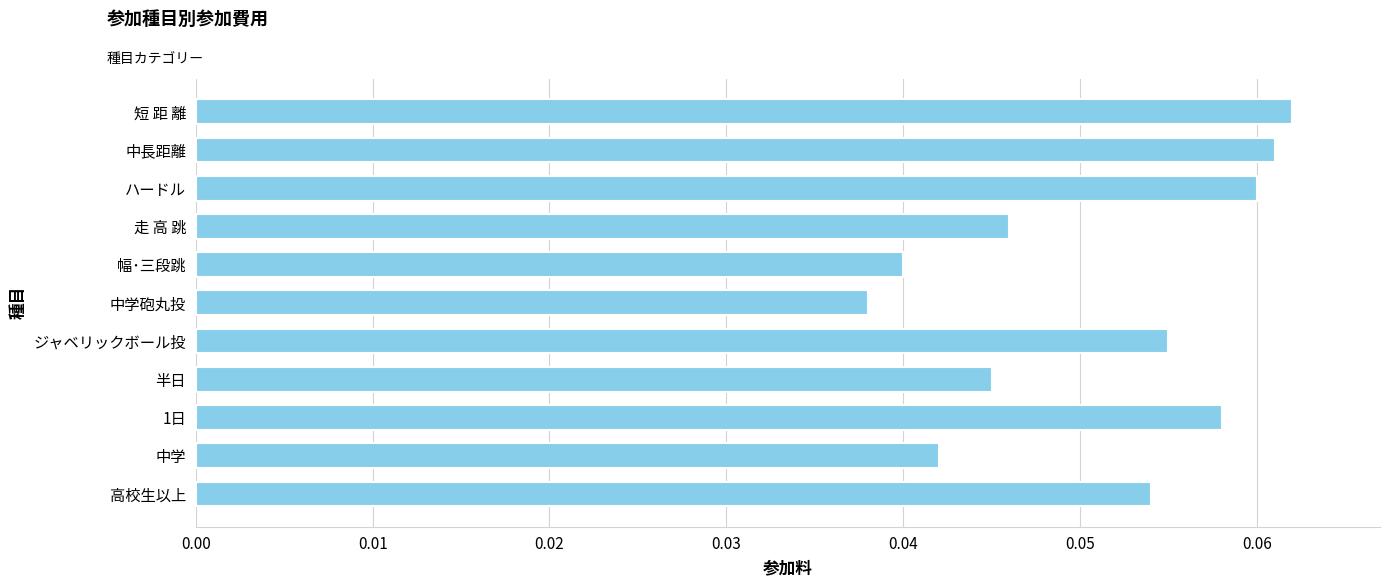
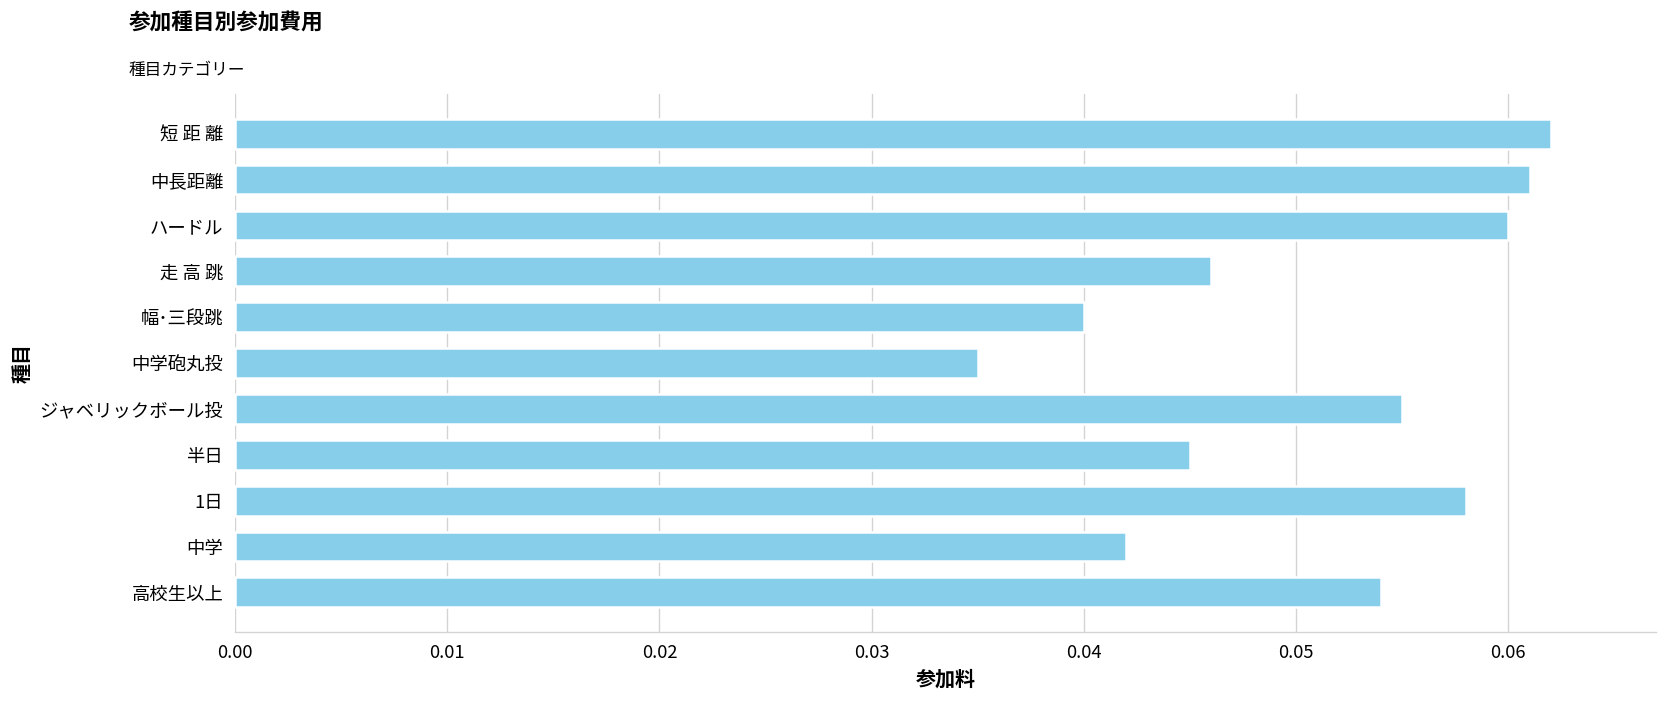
中学砲丸投: 0.038 -> 0.035
